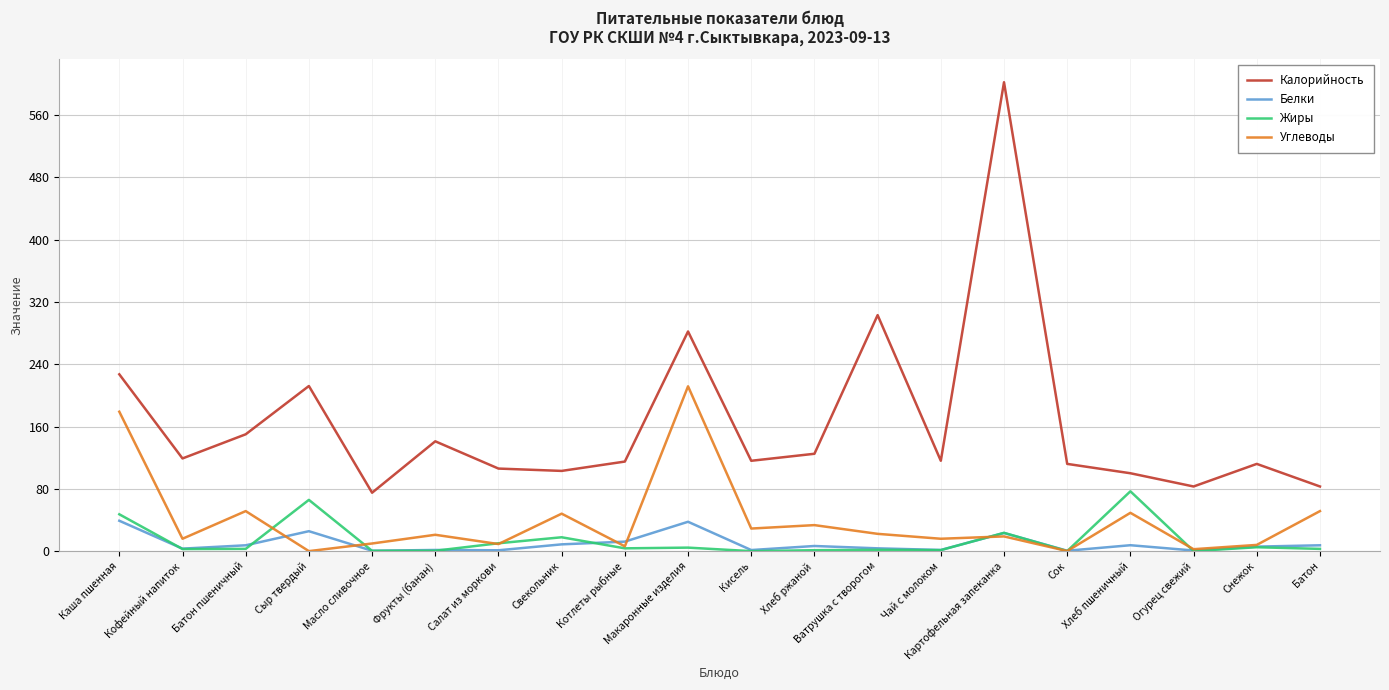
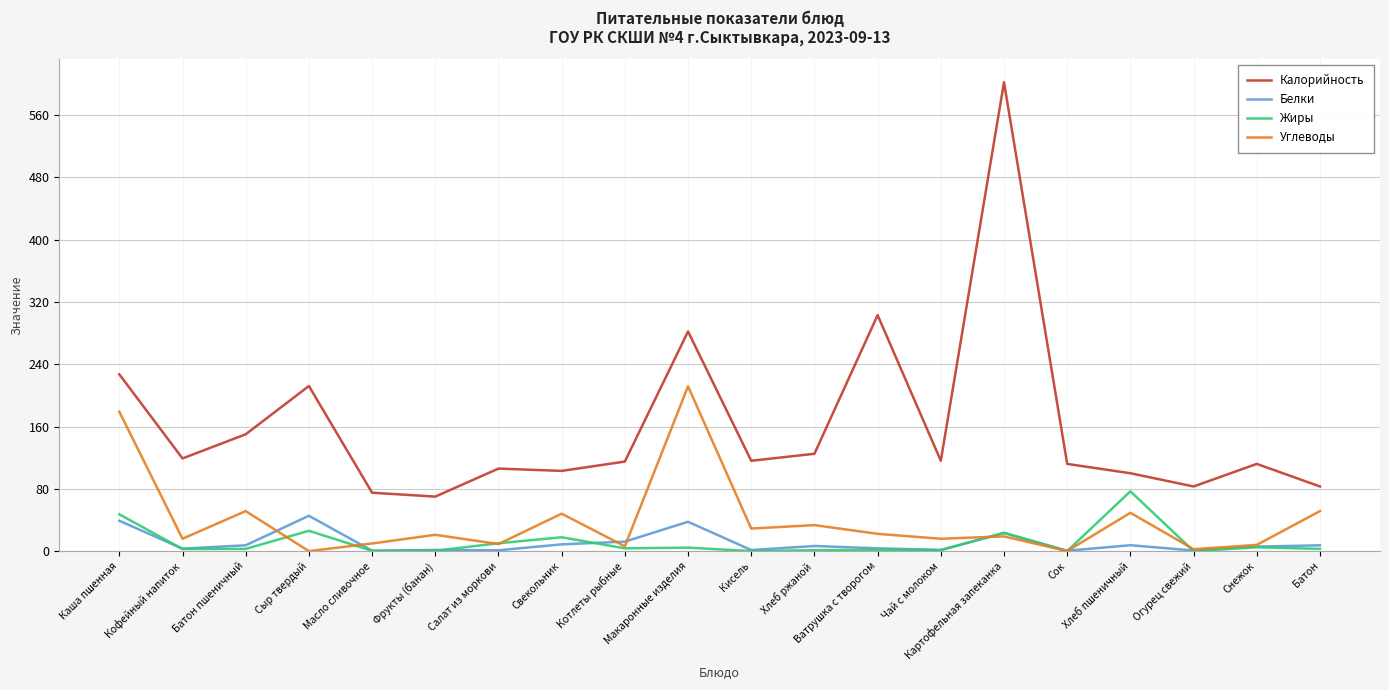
Белки, Сыр твердый: 30 -> 50
Жиры, Сыр твердый: 70 -> 30
Калорийность, Фрукты (банан): 140 -> 70
